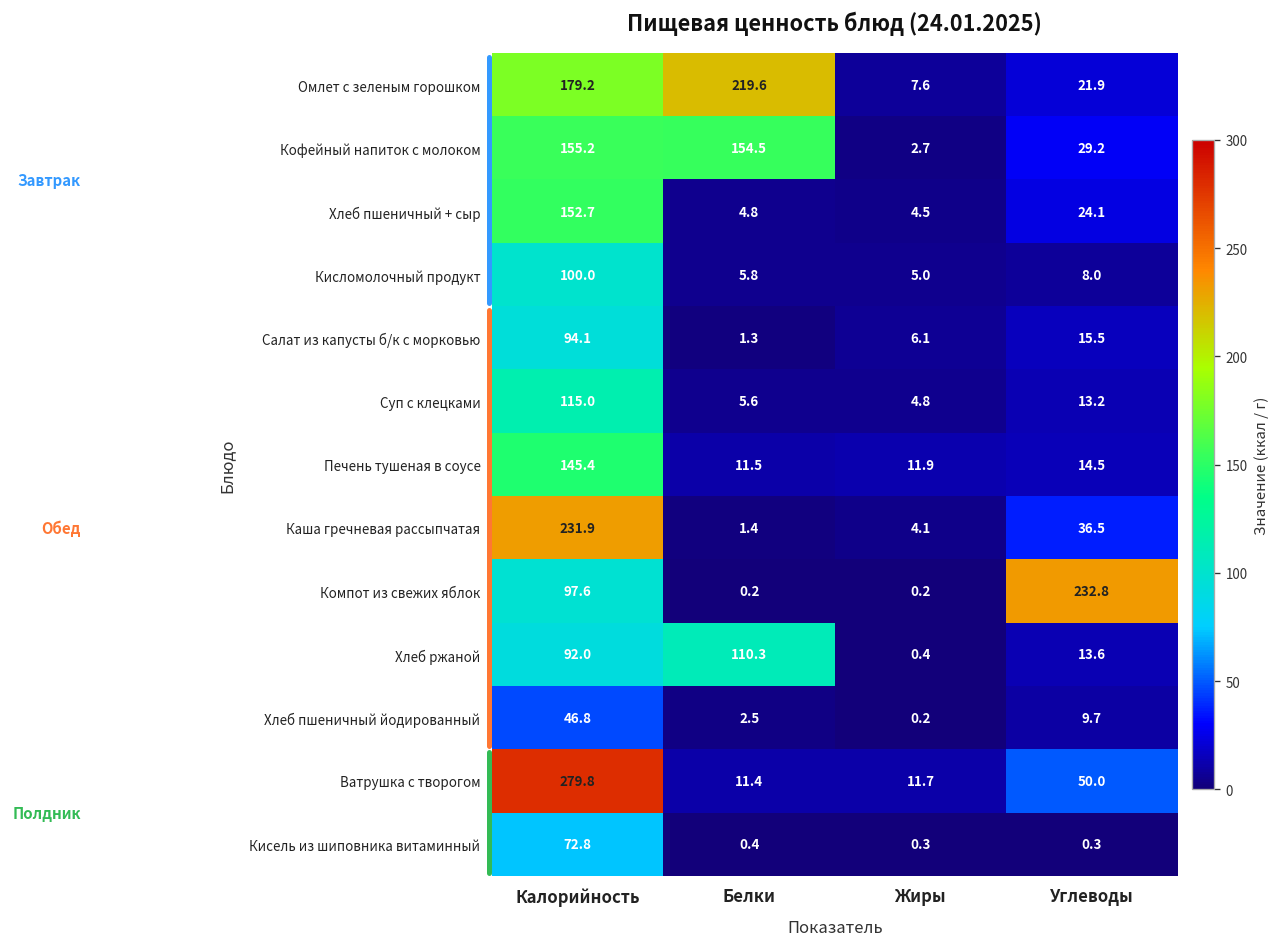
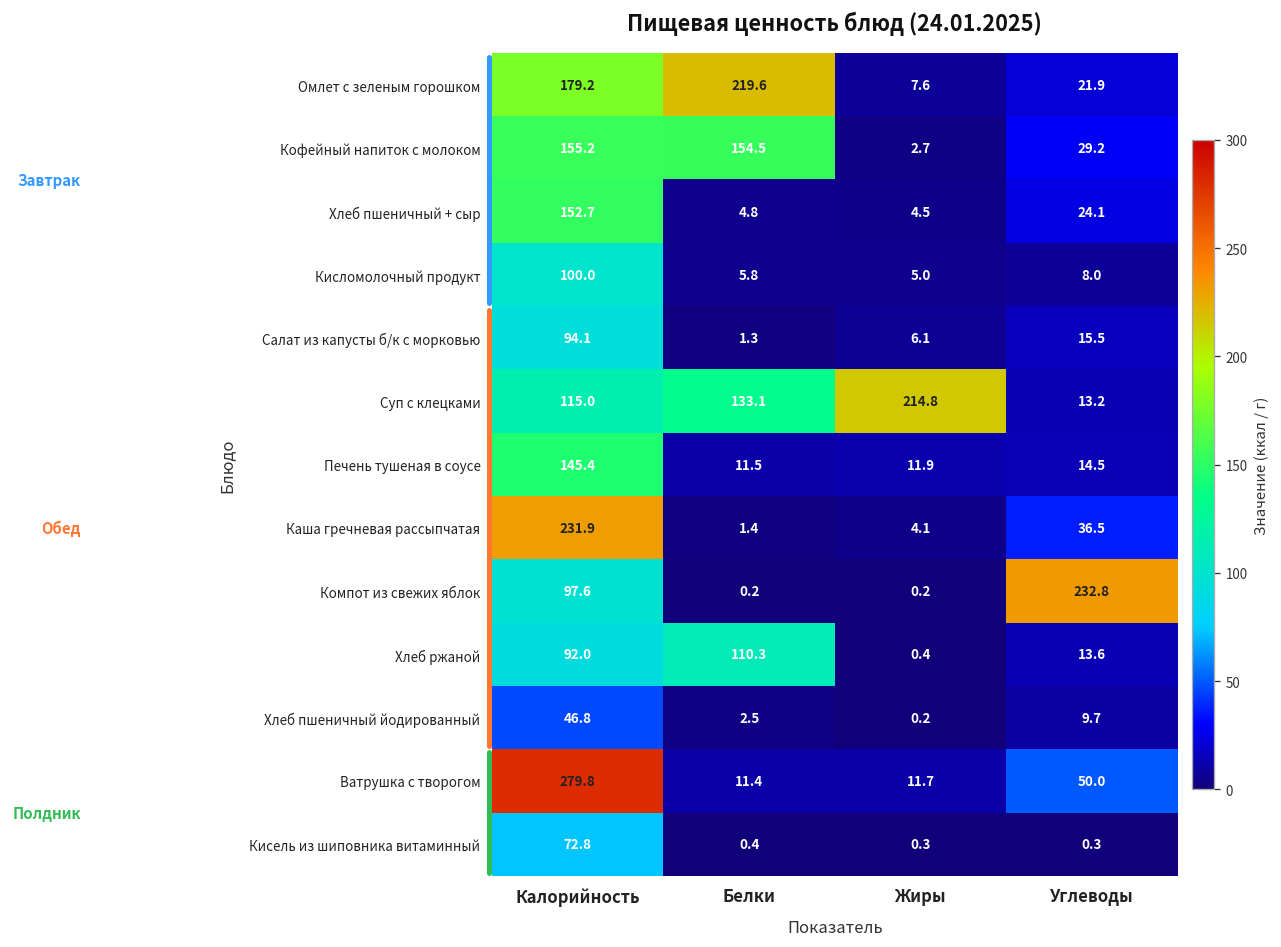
Суп с клецками, Белки: 5.6 -> 133.1
Суп с клецками, Жиры: 4.8 -> 214.8
